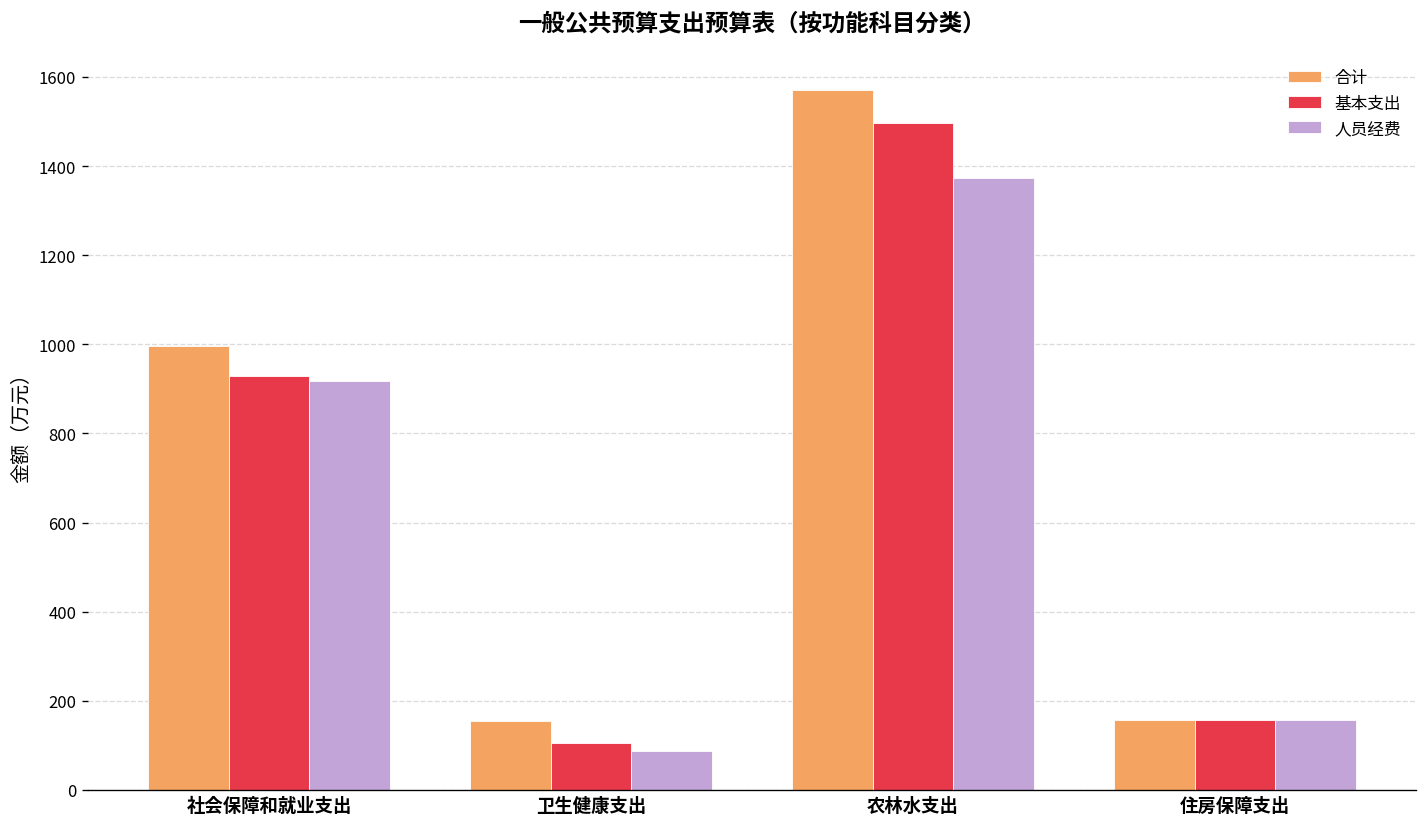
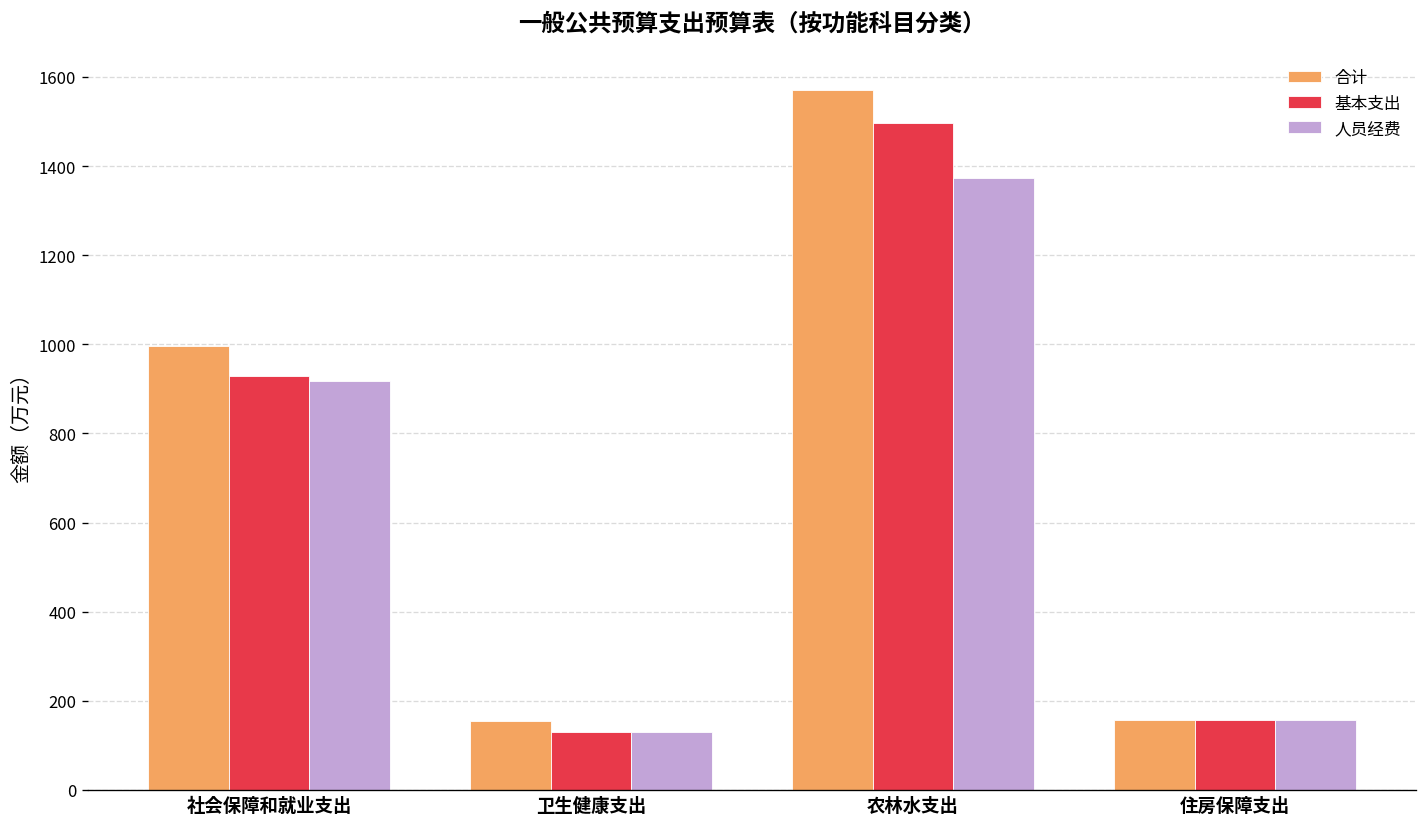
基本支出, 卫生健康支出: 110 -> 130
人员经费, 卫生健康支出: 90 -> 130
